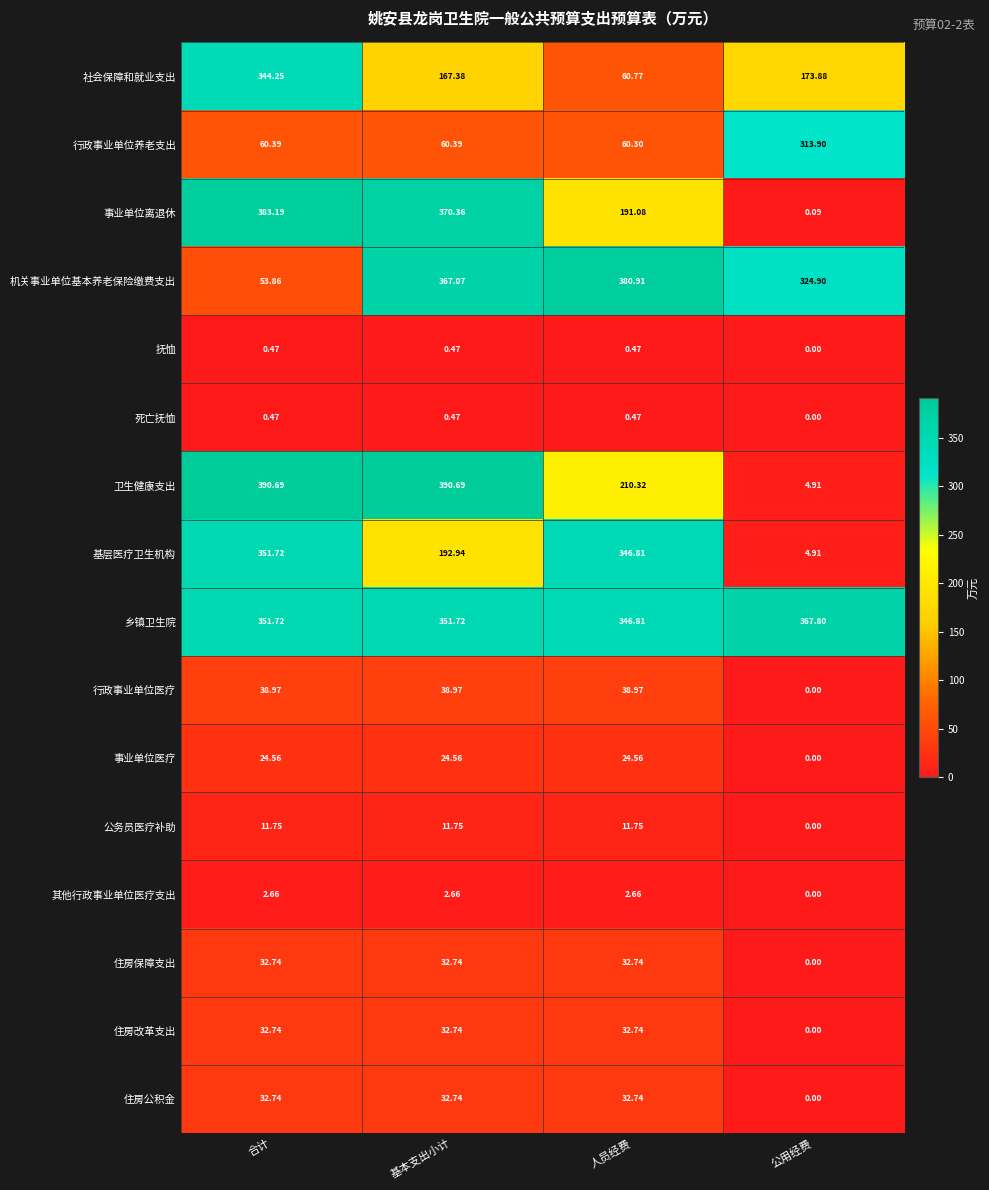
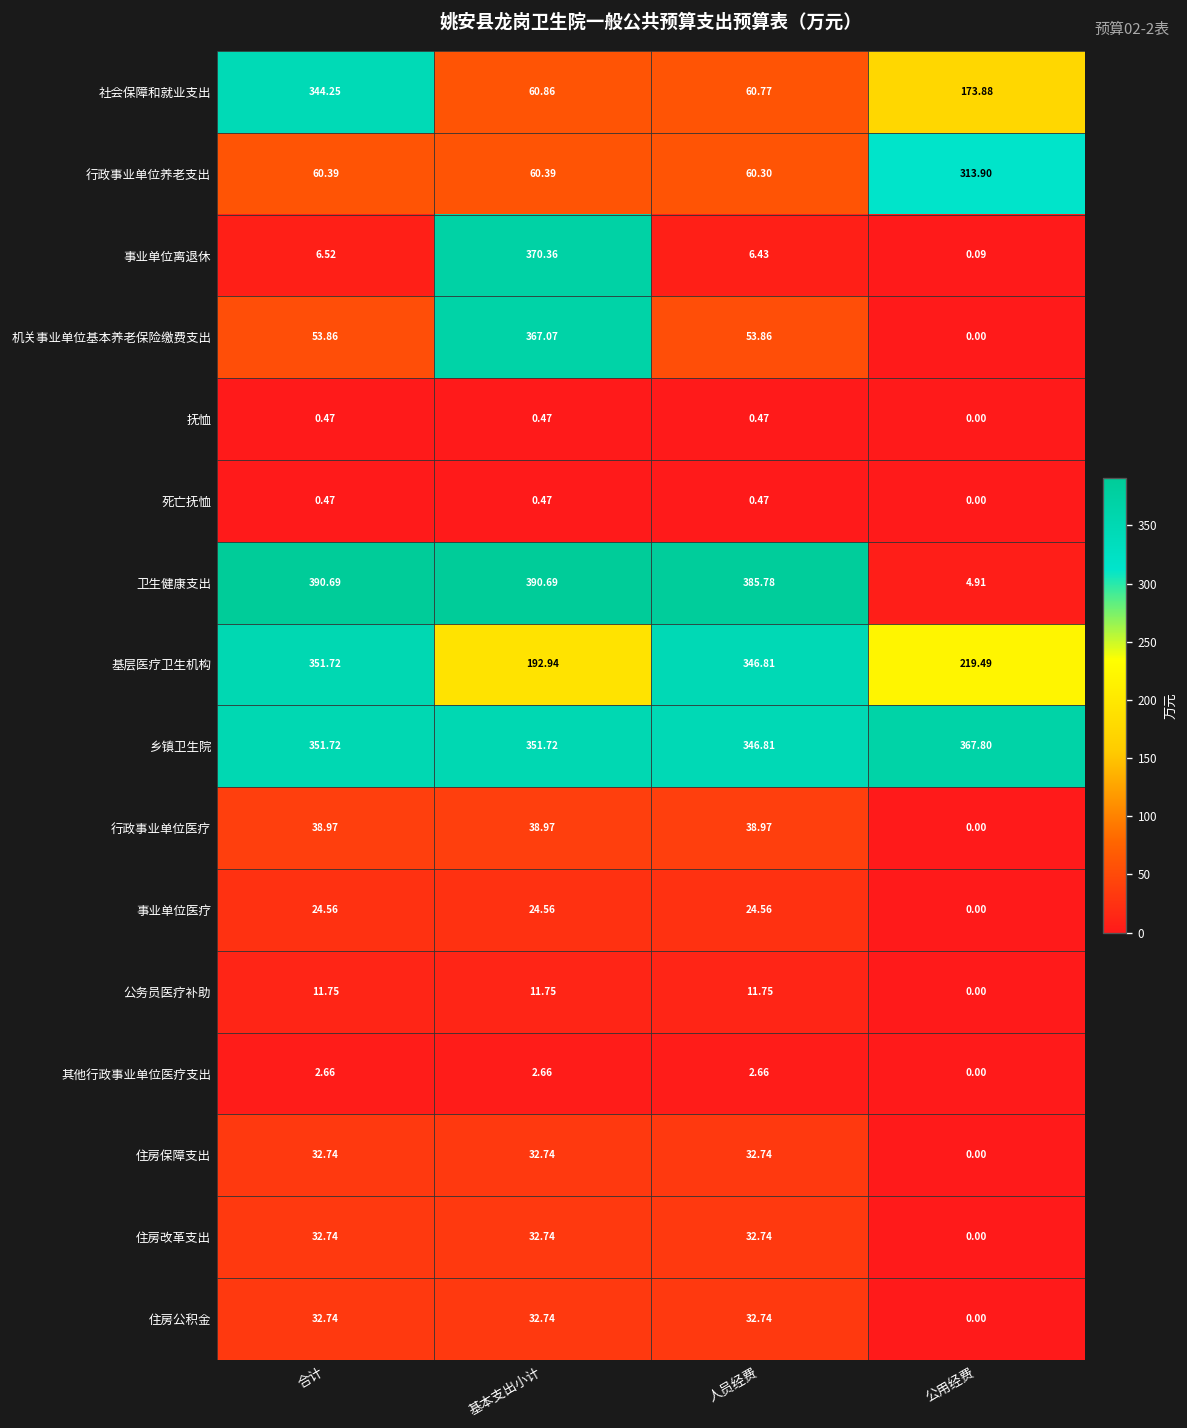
社会保障和就业支出, 基本支出小计: 167.38 -> 60.86
事业单位离退休, 合计: 383.19 -> 6.52
事业单位离退休, 人员经费: 191.08 -> 6.43
机关事业单位基本养老保险缴费支出, 人员经费: 380.91 -> 53.86
机关事业单位基本养老保险缴费支出, 公用经费: 324.90 -> 0.00
卫生健康支出, 人员经费: 210.32 -> 385.78
基层医疗卫生机构, 公用经费: 4.91 -> 219.49
